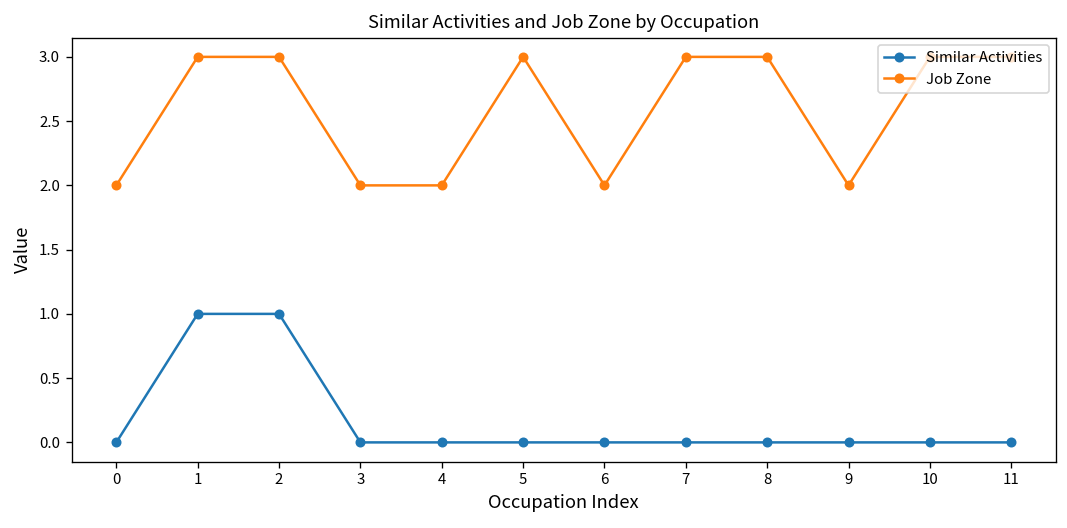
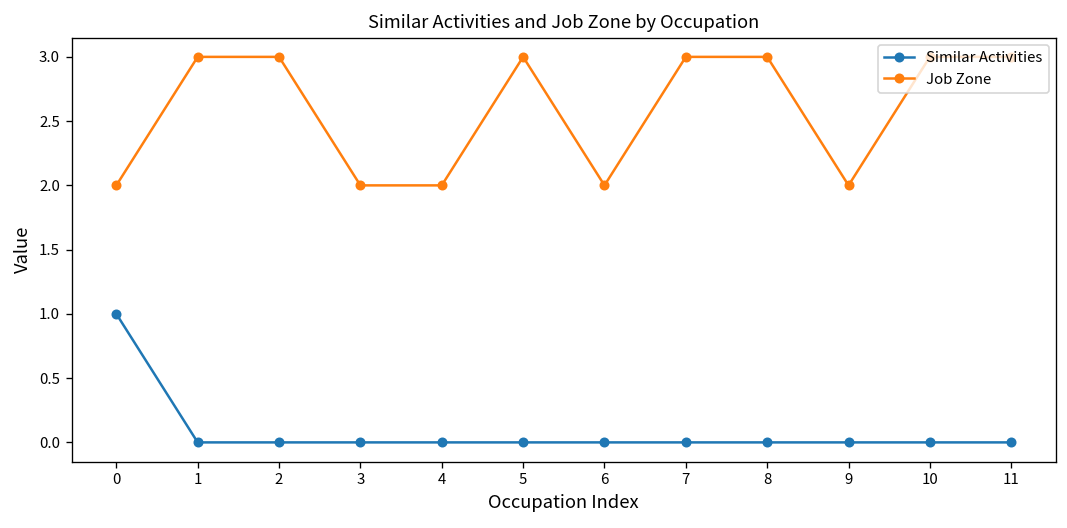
Similar Activities, 0: 0 -> 1
Similar Activities, 1: 1 -> 0
Similar Activities, 2: 1 -> 0
